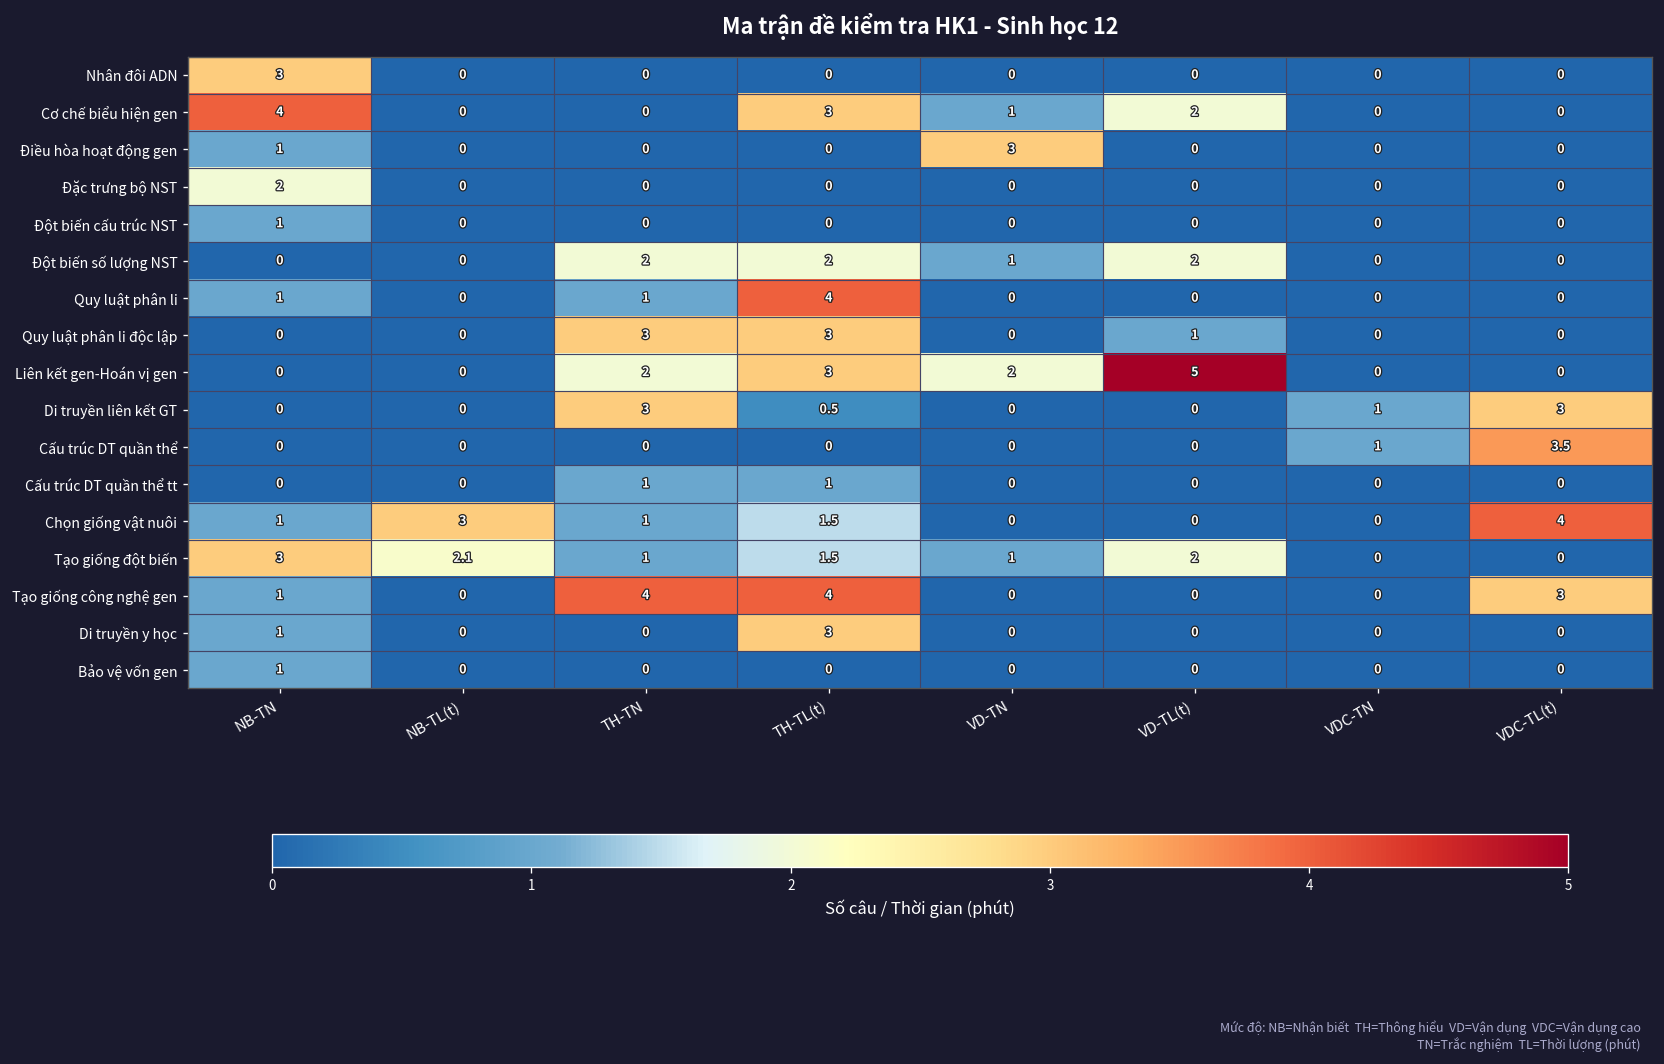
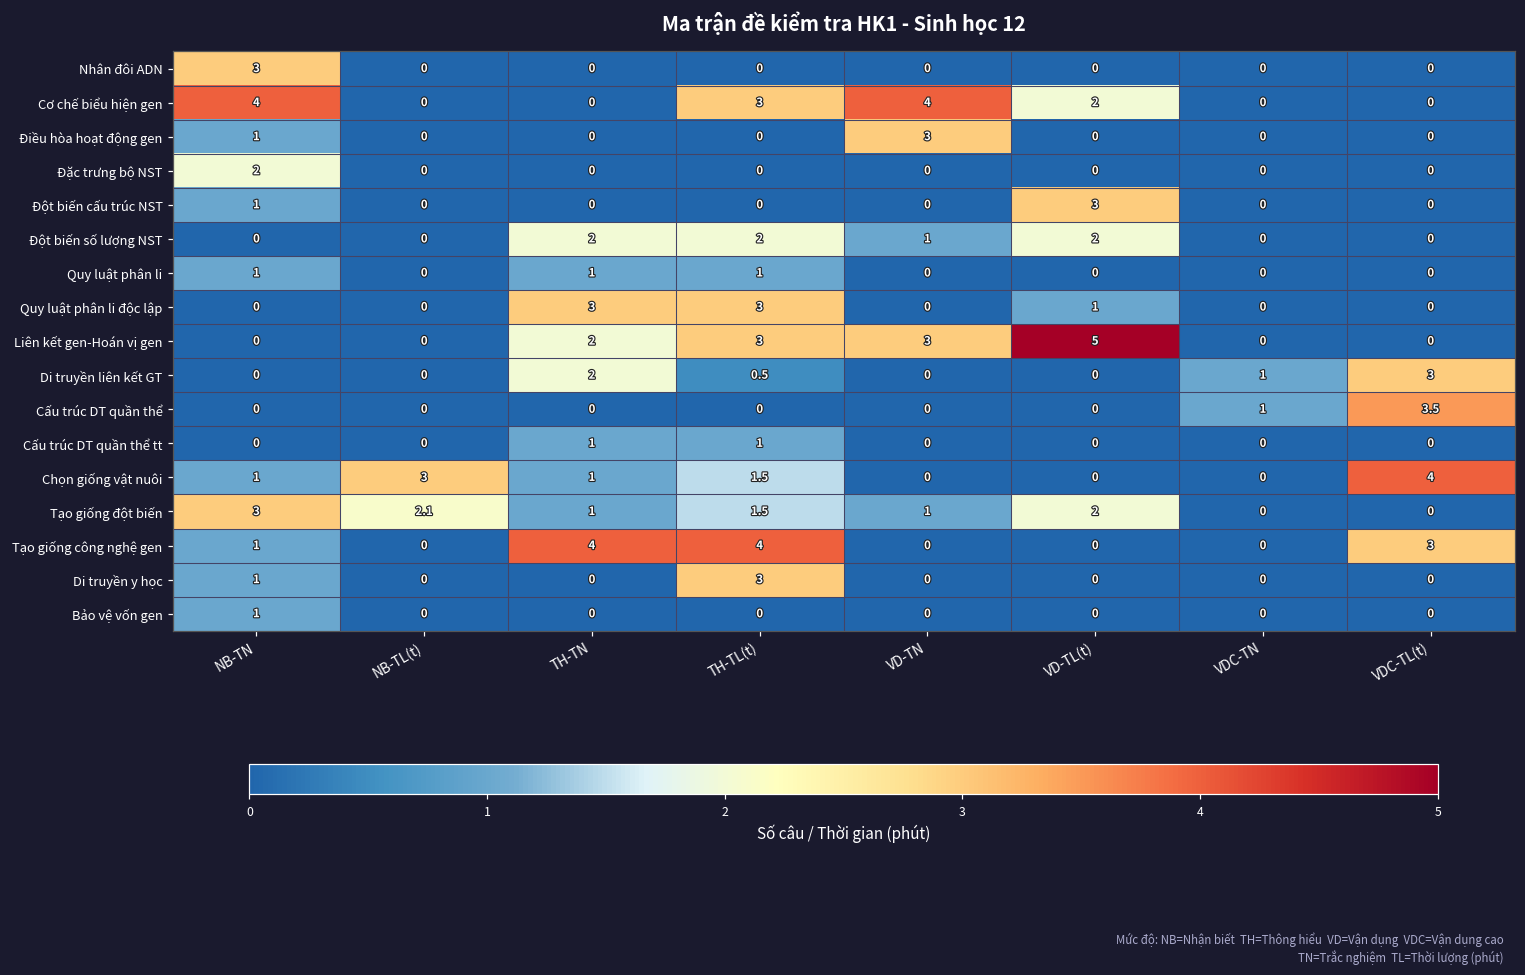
Cơ chế biểu hiện gen, VD-TN: 1 -> 4
Đột biến cấu trúc NST, VD-TL(t): 0 -> 3
Quy luật phân li, TH-TL(t): 4 -> 1
Liên kết gen-Hoán vị gen, VD-TN: 2 -> 3
Di truyền liên kết GT, TH-TN: 3 -> 2
